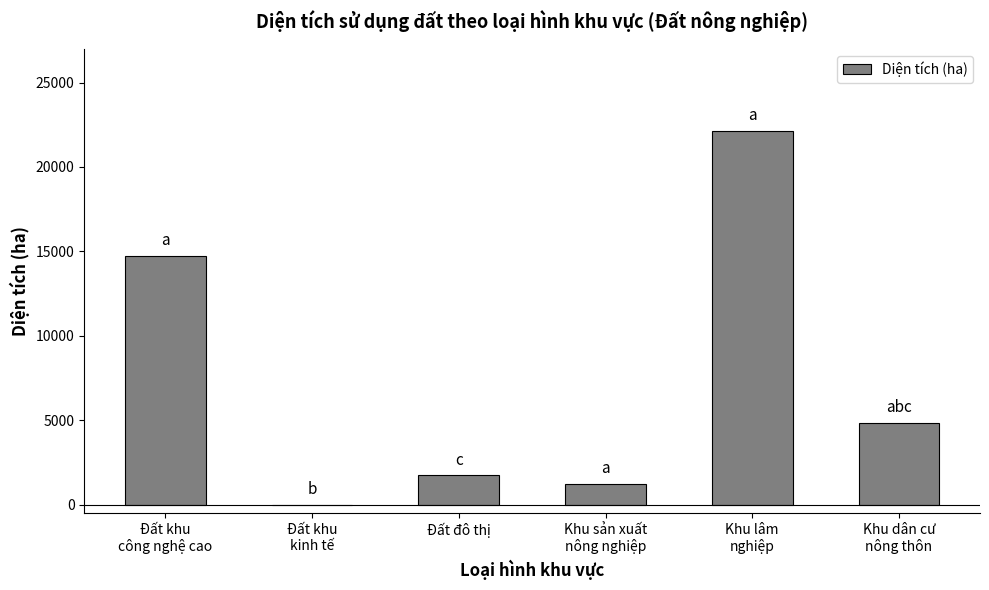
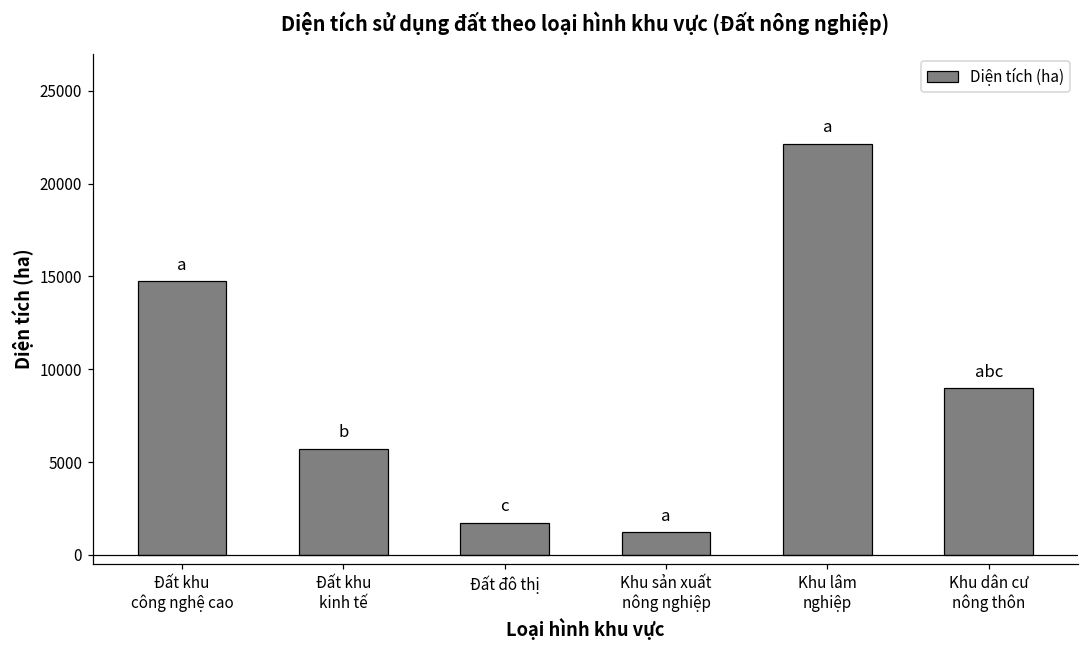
Đất khu kinh tế: 0 -> 5700
Khu dân cư nông thôn: 4800 -> 9000
